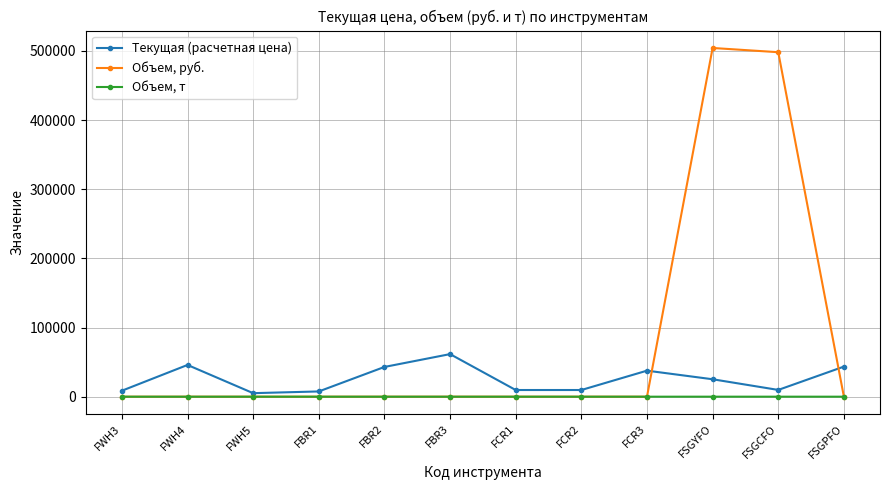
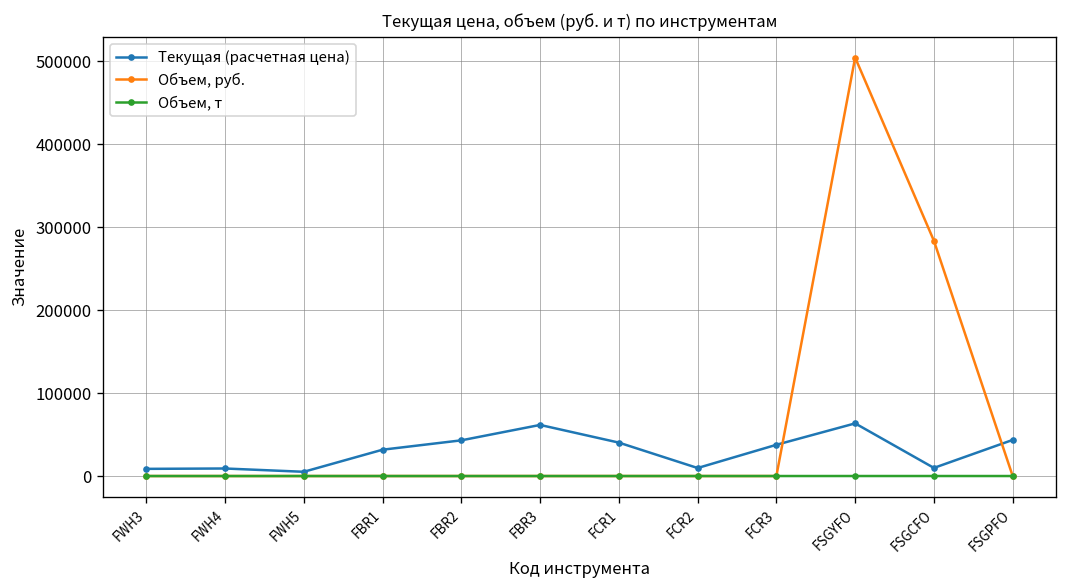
Текущая (расчетная цена), FWH4: 50000 -> 10000
Текущая (расчетная цена), FBR1: 10000 -> 30000
Текущая (расчетная цена), FCR1: 10000 -> 40000
Текущая (расчетная цена), FSGYFO: 30000 -> 60000
Объем, руб., FSGCFO: 500000 -> 280000
